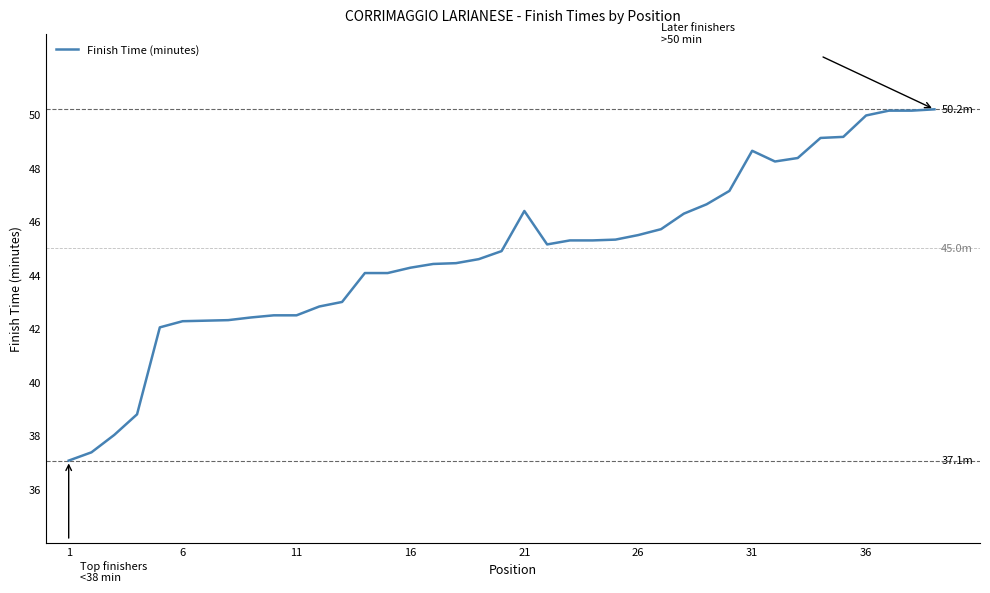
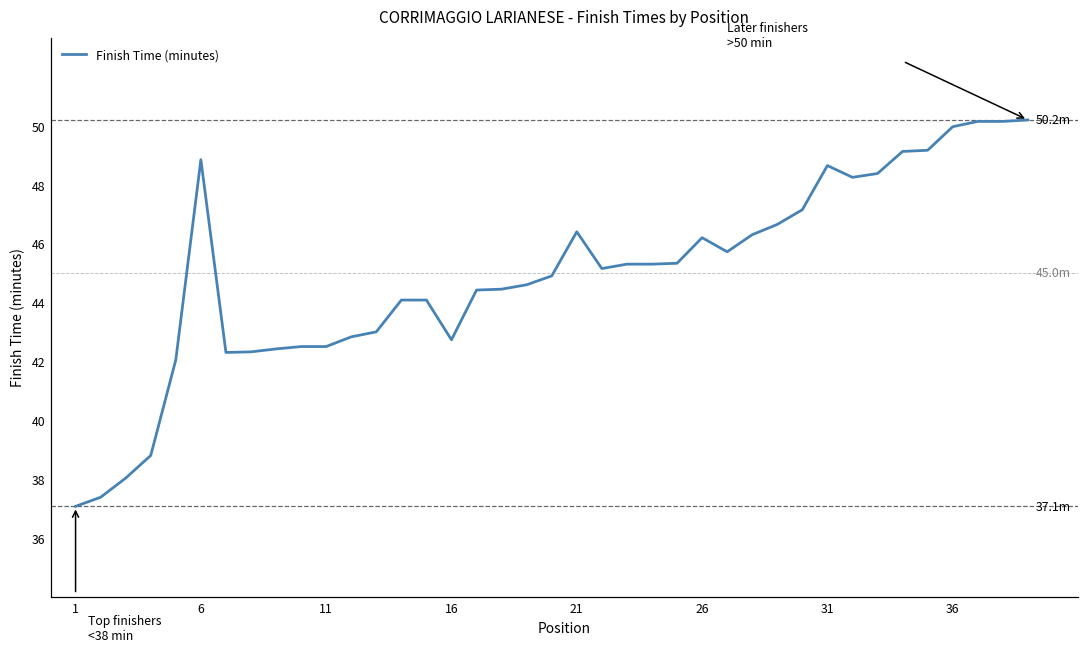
6: 42.3 -> 48.9
16: 44.3 -> 42.7
26: 45.5 -> 46.2
